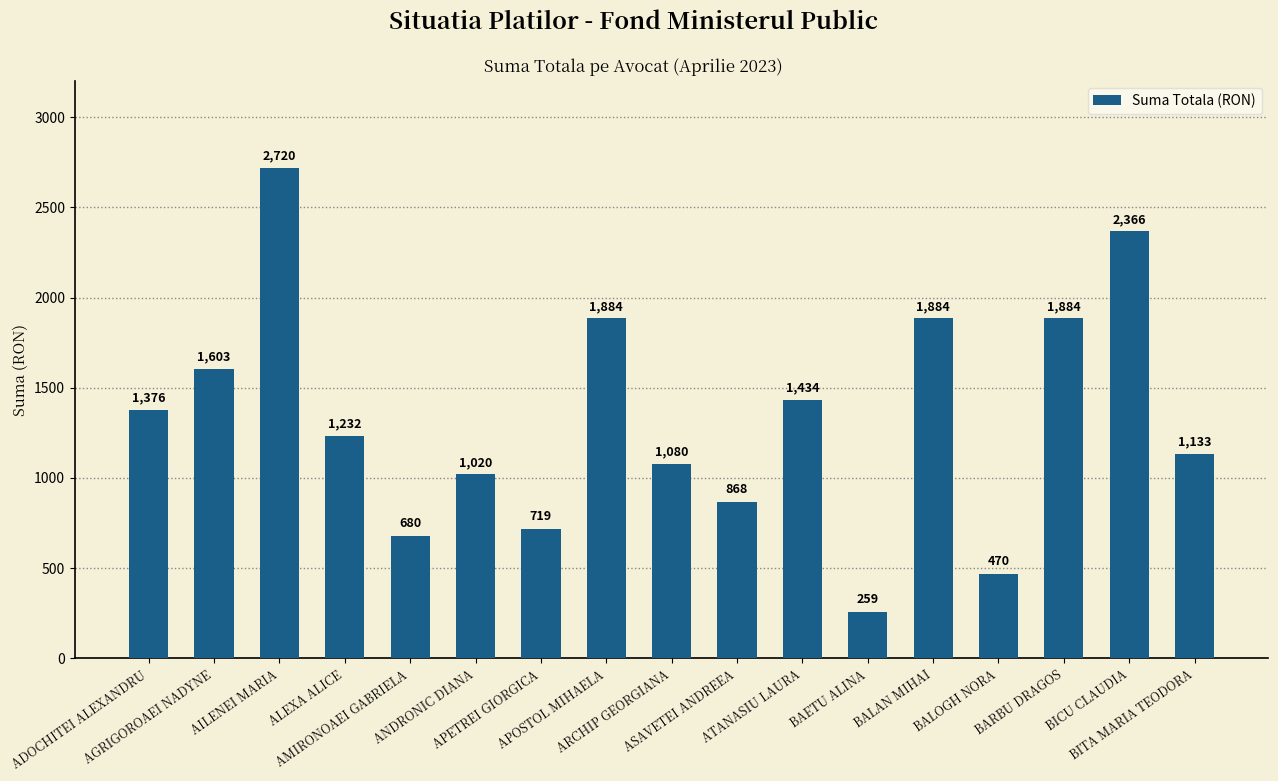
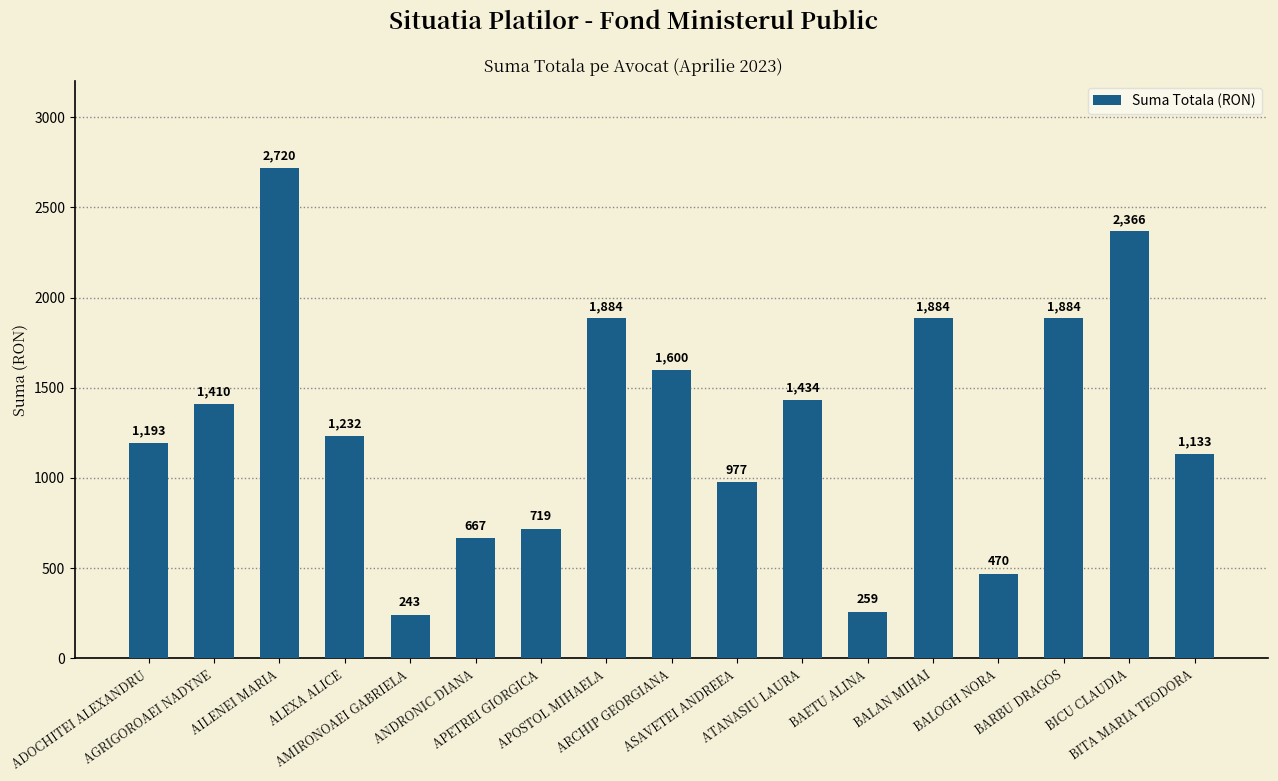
ADOCHITEI ALEXANDRU: 1,376 -> 1,193
AGRIGOROAEI NADYNE: 1,603 -> 1,410
AMIRONOAEI GABRIELA: 680 -> 243
ANDRONIC DIANA: 1,020 -> 667
ARCHIP GEORGIANA: 1,080 -> 1,600
ASAVETEI ANDREEA: 868 -> 977
